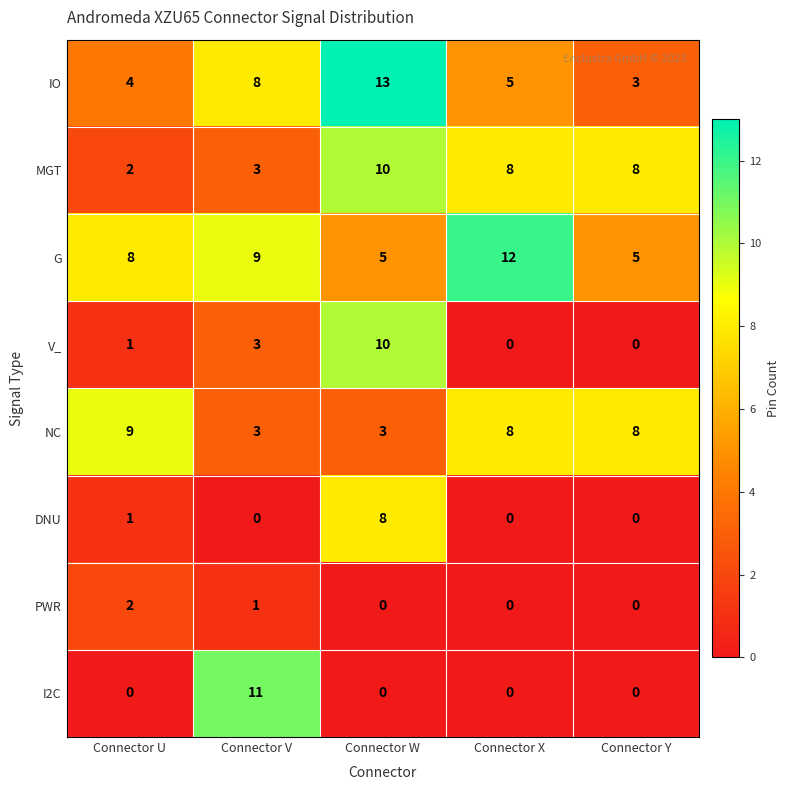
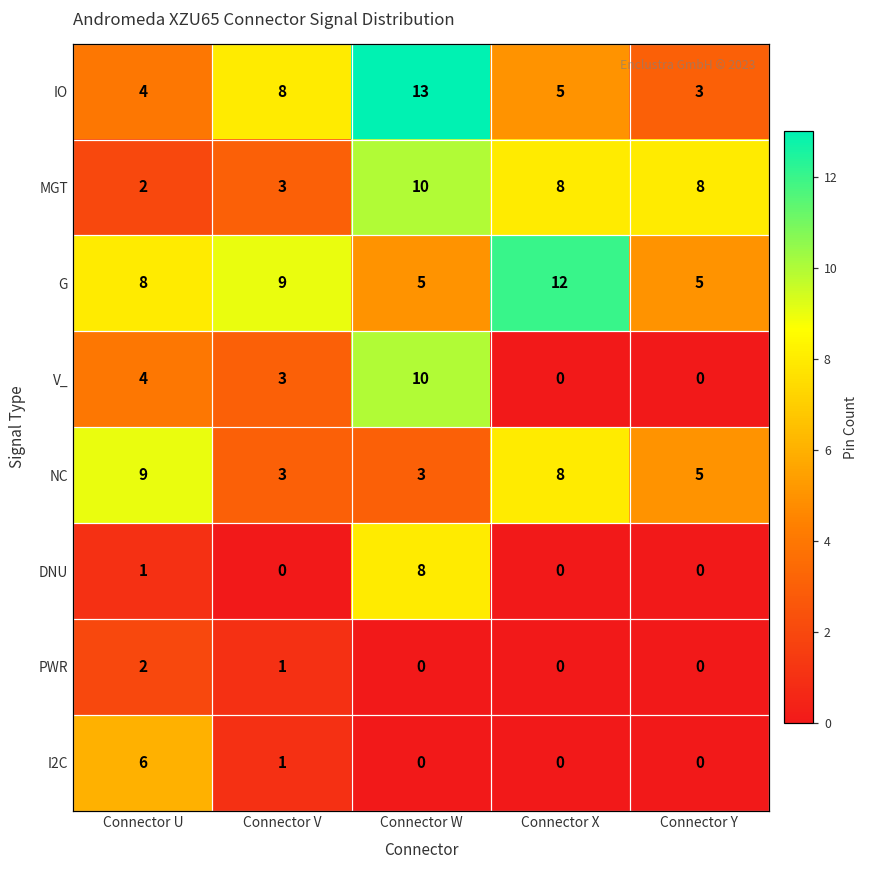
V_, Connector U: 1 -> 4
NC, Connector Y: 8 -> 5
I2C, Connector U: 0 -> 6
I2C, Connector V: 11 -> 1
